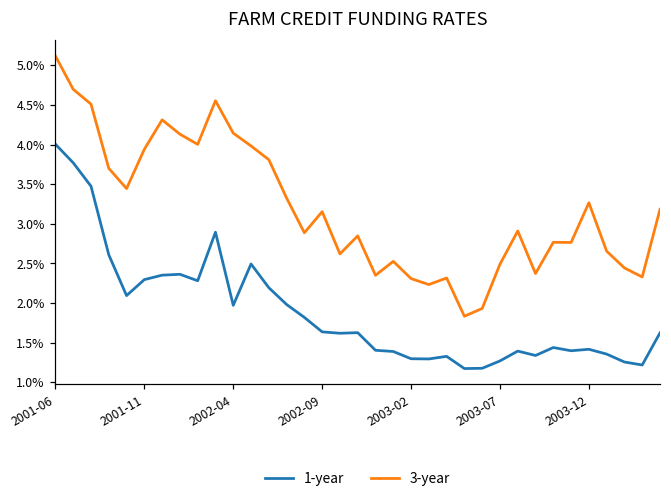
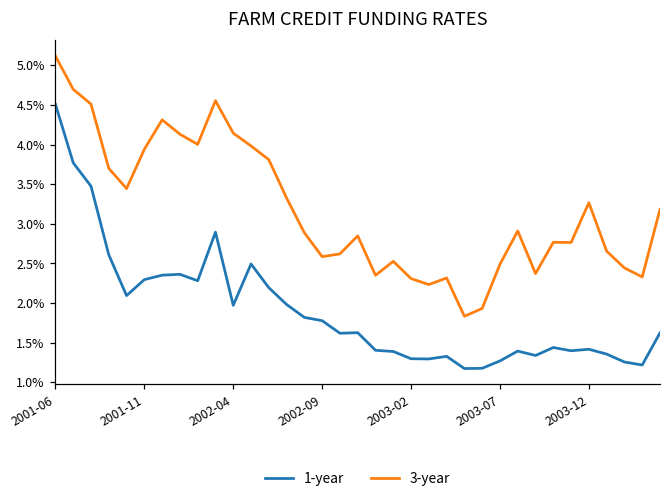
1-year, 2001-06: 4.0% -> 4.5%
1-year, 2002-09: 1.6% -> 1.8%
3-year, 2002-09: 3.2% -> 2.6%
